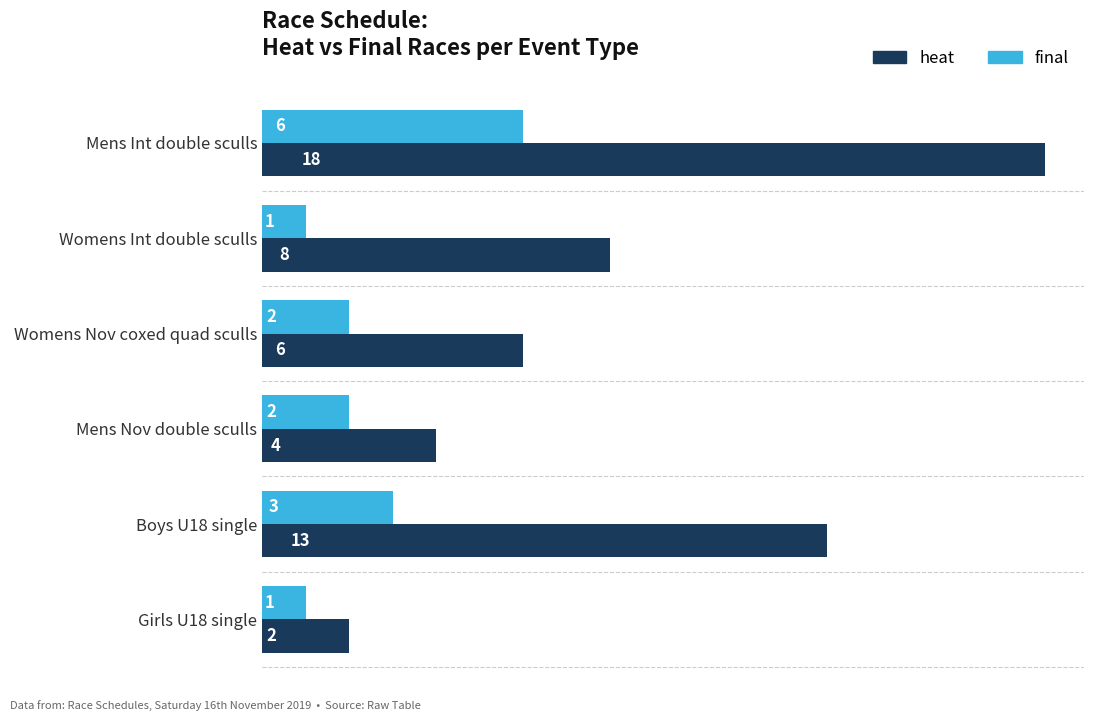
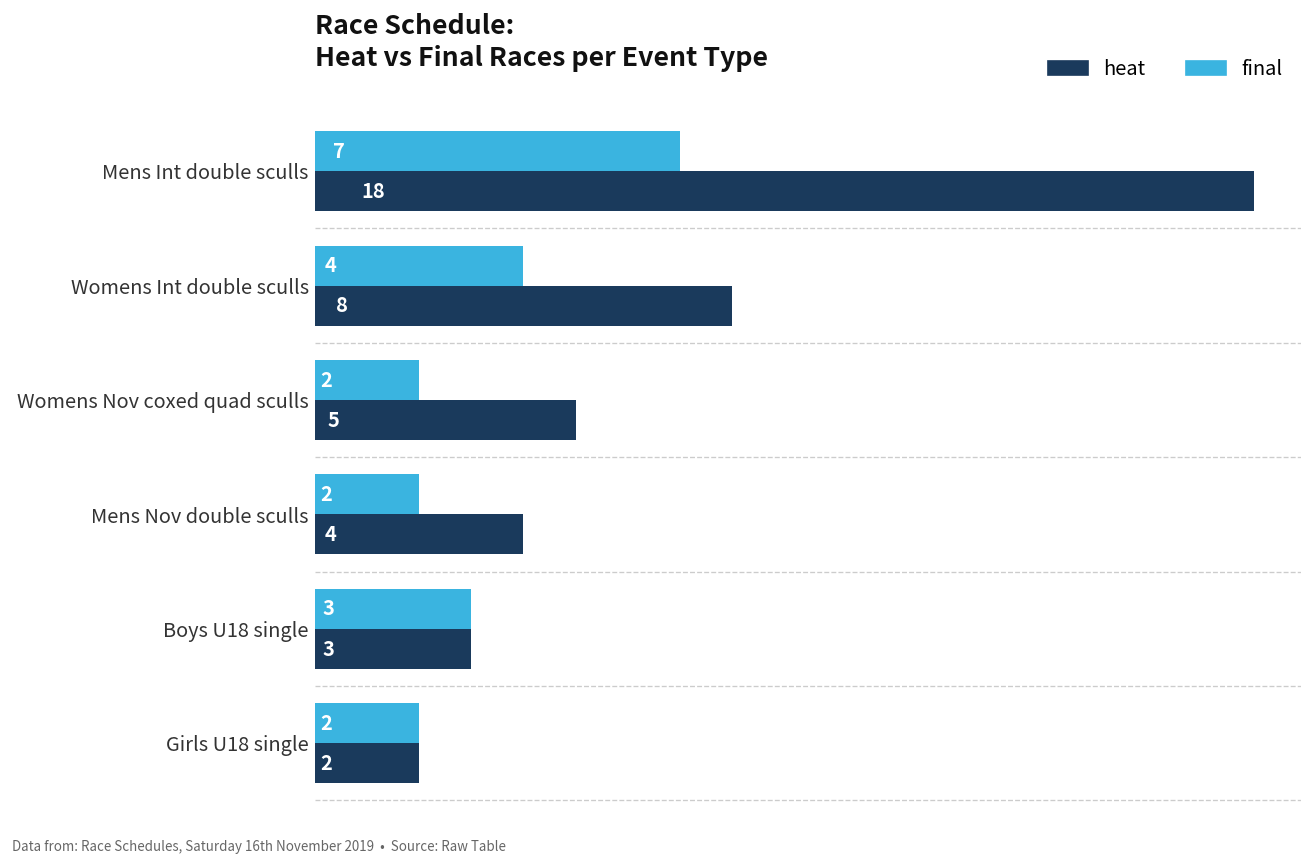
final, Mens Int double sculls: 6 -> 7
final, Womens Int double sculls: 1 -> 4
heat, Womens Nov coxed quad sculls: 6 -> 5
heat, Boys U18 single: 13 -> 3
final, Girls U18 single: 1 -> 2
